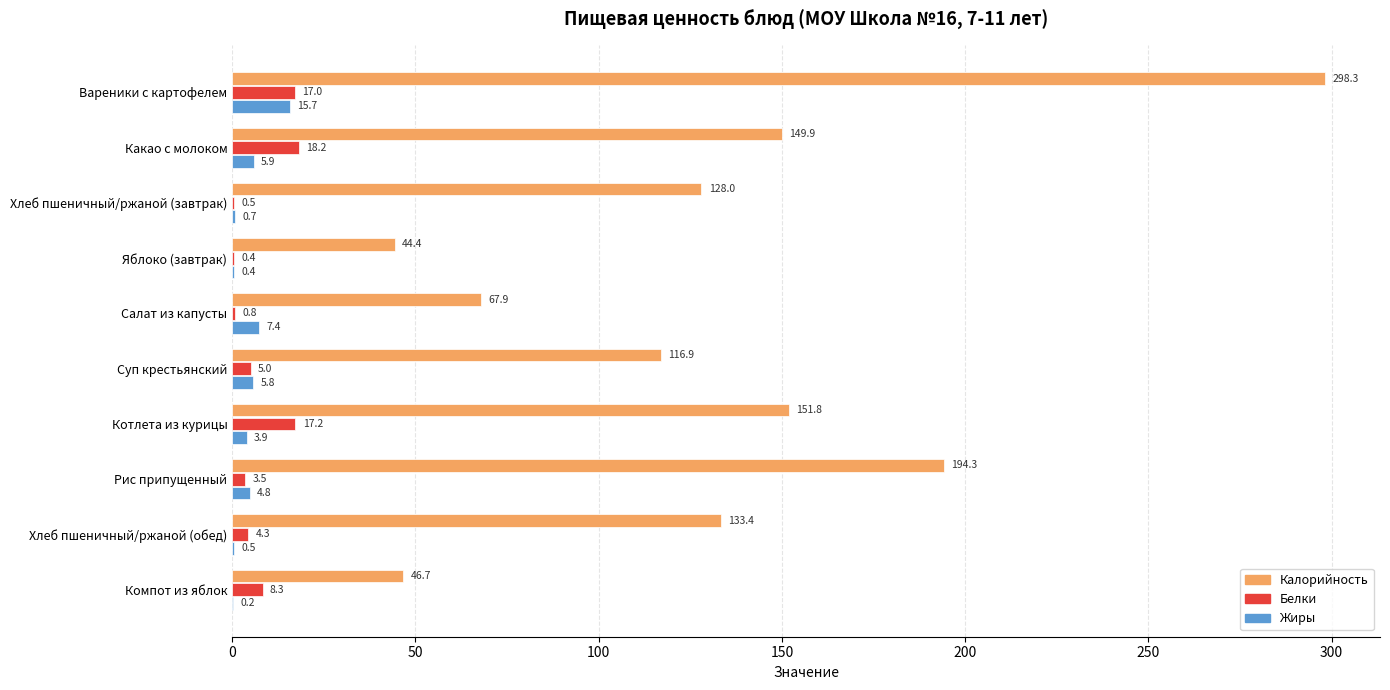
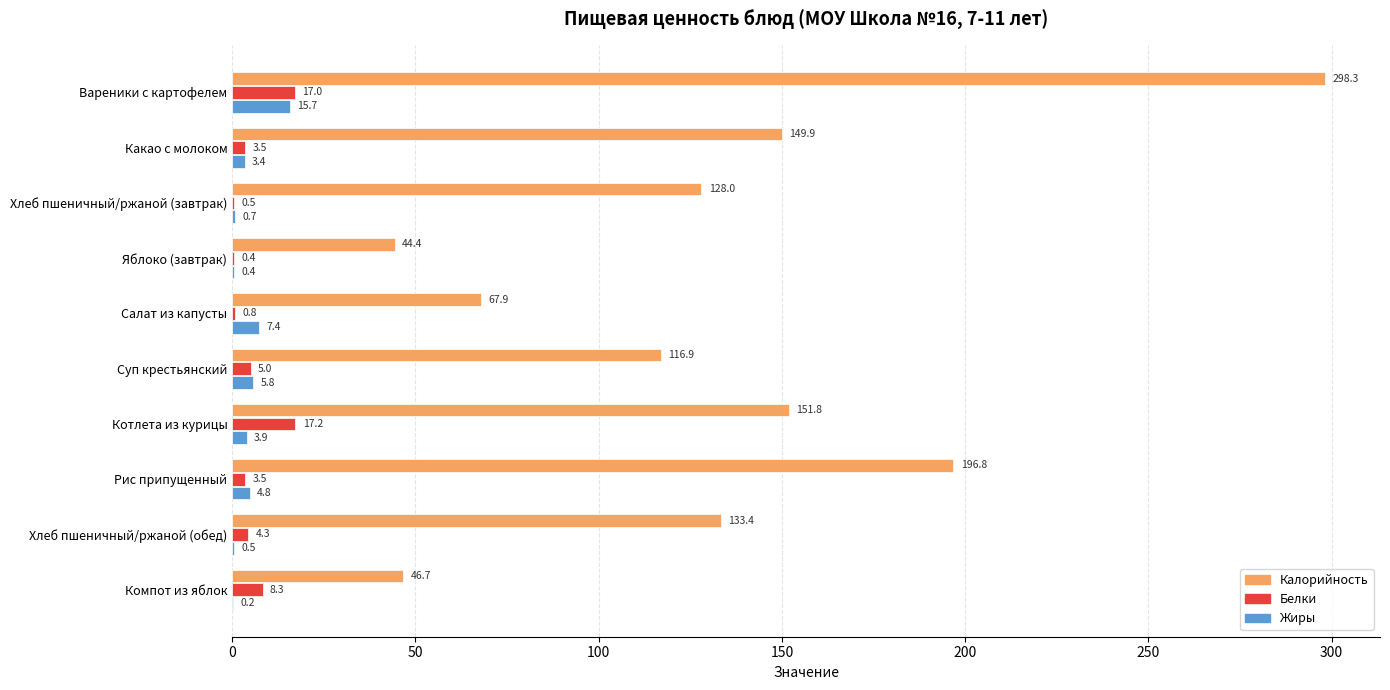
Белки, Какао с молоком: 18.2 -> 3.5
Жиры, Какао с молоком: 5.9 -> 3.4
Калорийность, Рис припущенный: 194.3 -> 196.8
